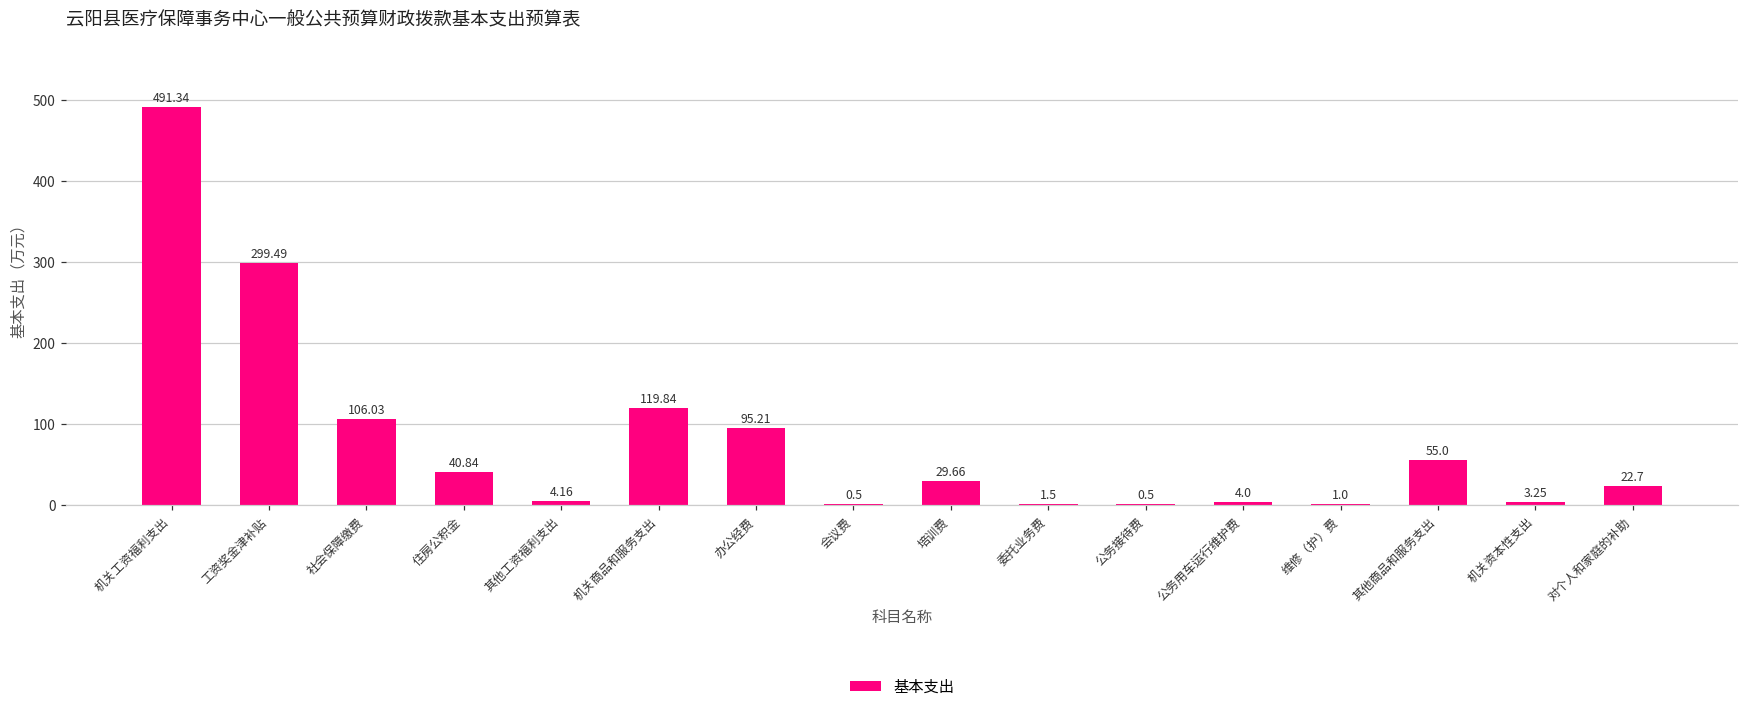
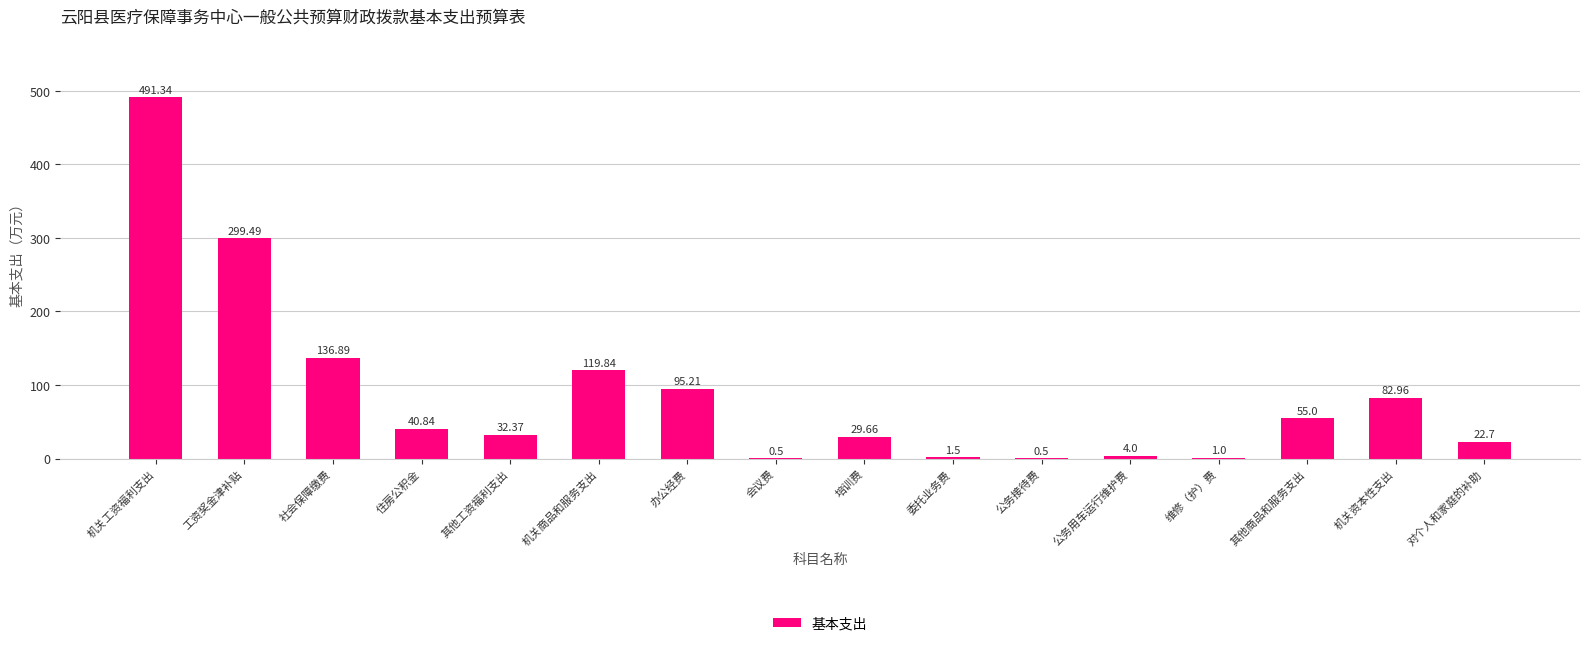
社会保障缴费: 106.03 -> 136.89
其他工资福利支出: 4.16 -> 32.37
机关资本性支出: 3.25 -> 82.96
